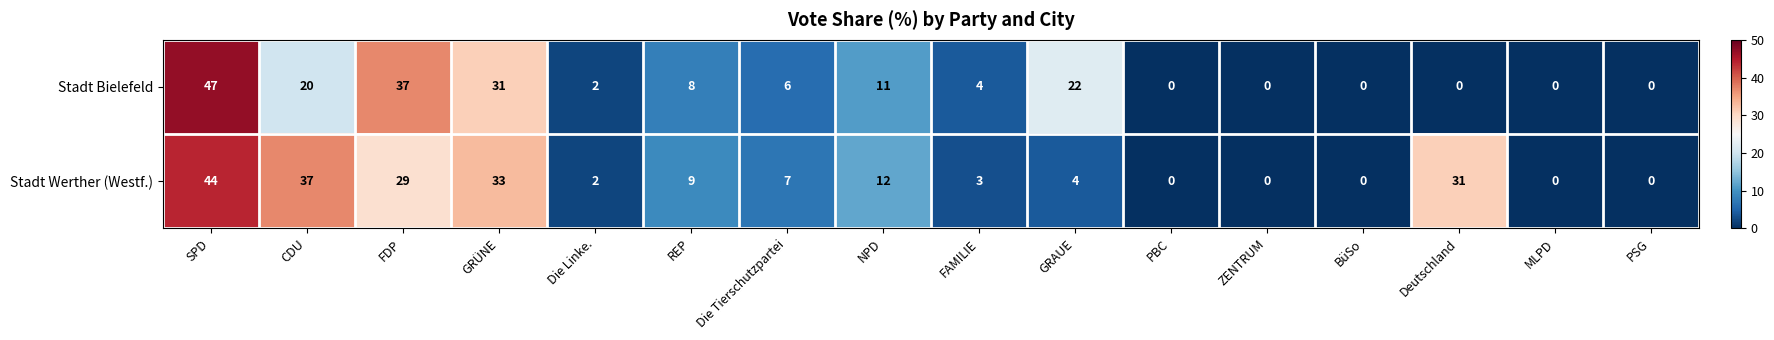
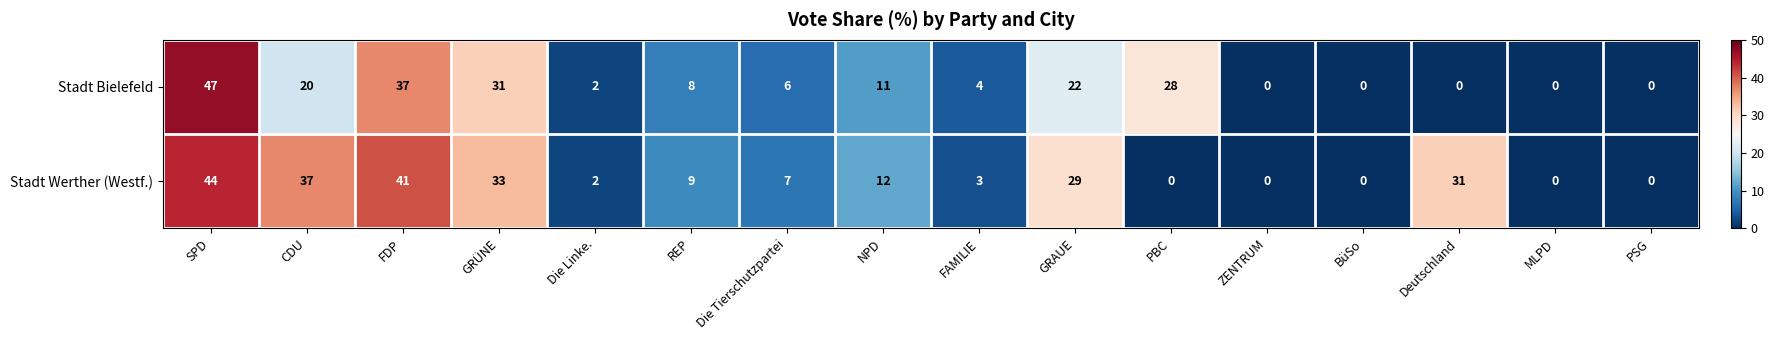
Stadt Bielefeld, PBC: 0 -> 28
Stadt Werther (Westf.), FDP: 29 -> 41
Stadt Werther (Westf.), GRAUE: 4 -> 29
